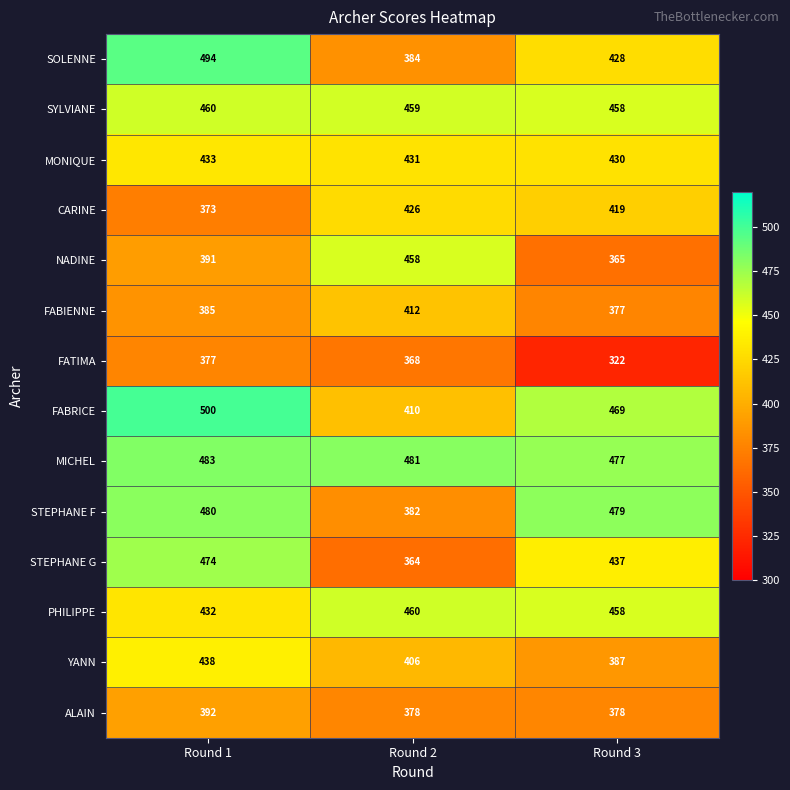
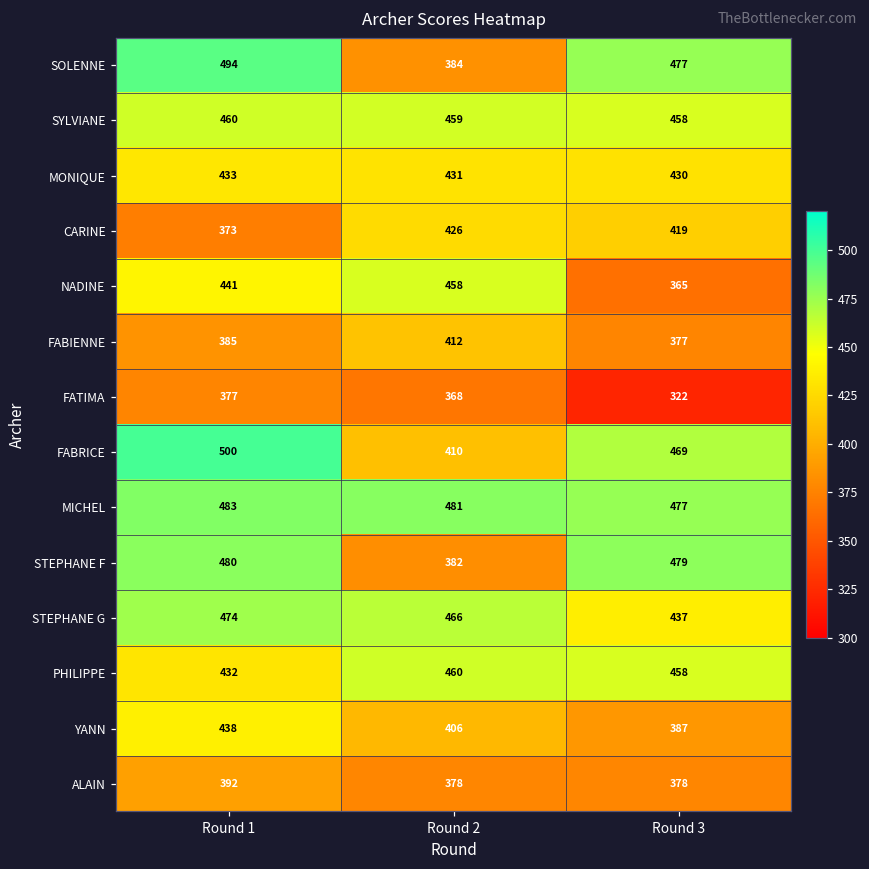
SOLENNE, Round 3: 428 -> 477
NADINE, Round 1: 391 -> 441
STEPHANE G, Round 2: 364 -> 466
